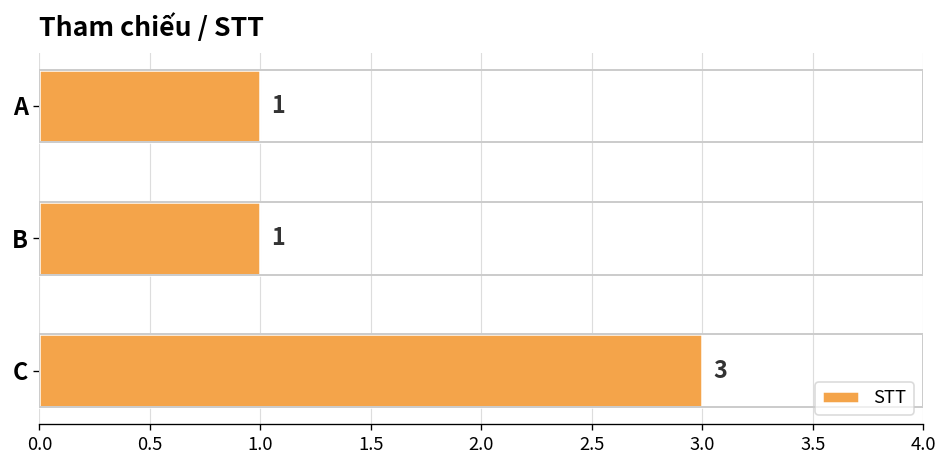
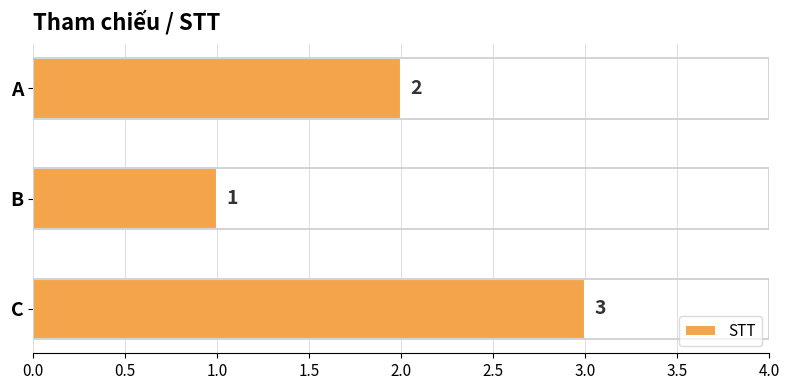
A: 1 -> 2
